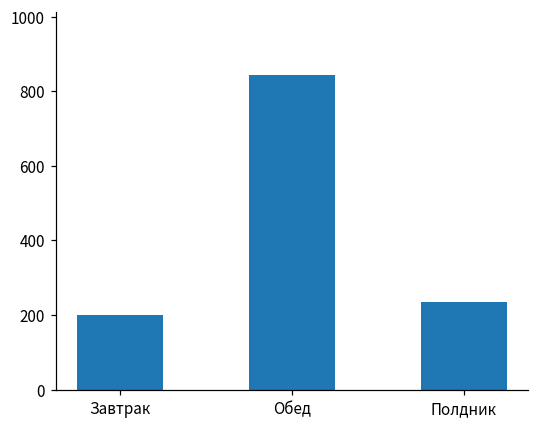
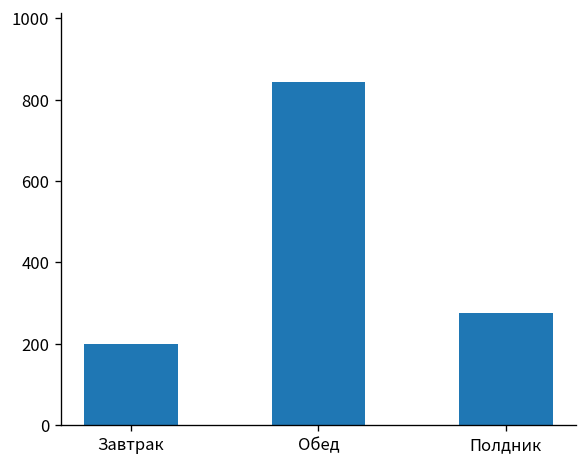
Полдник: 230 -> 270
